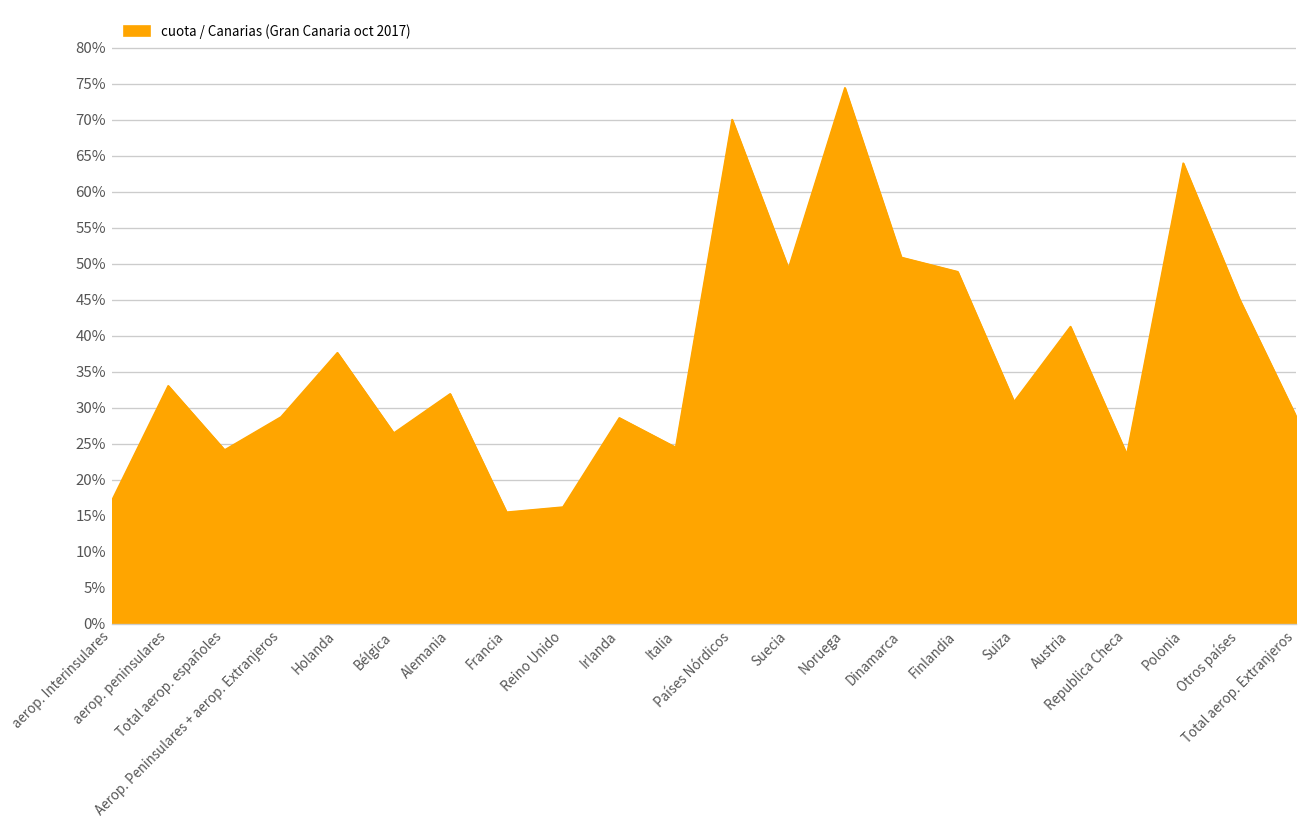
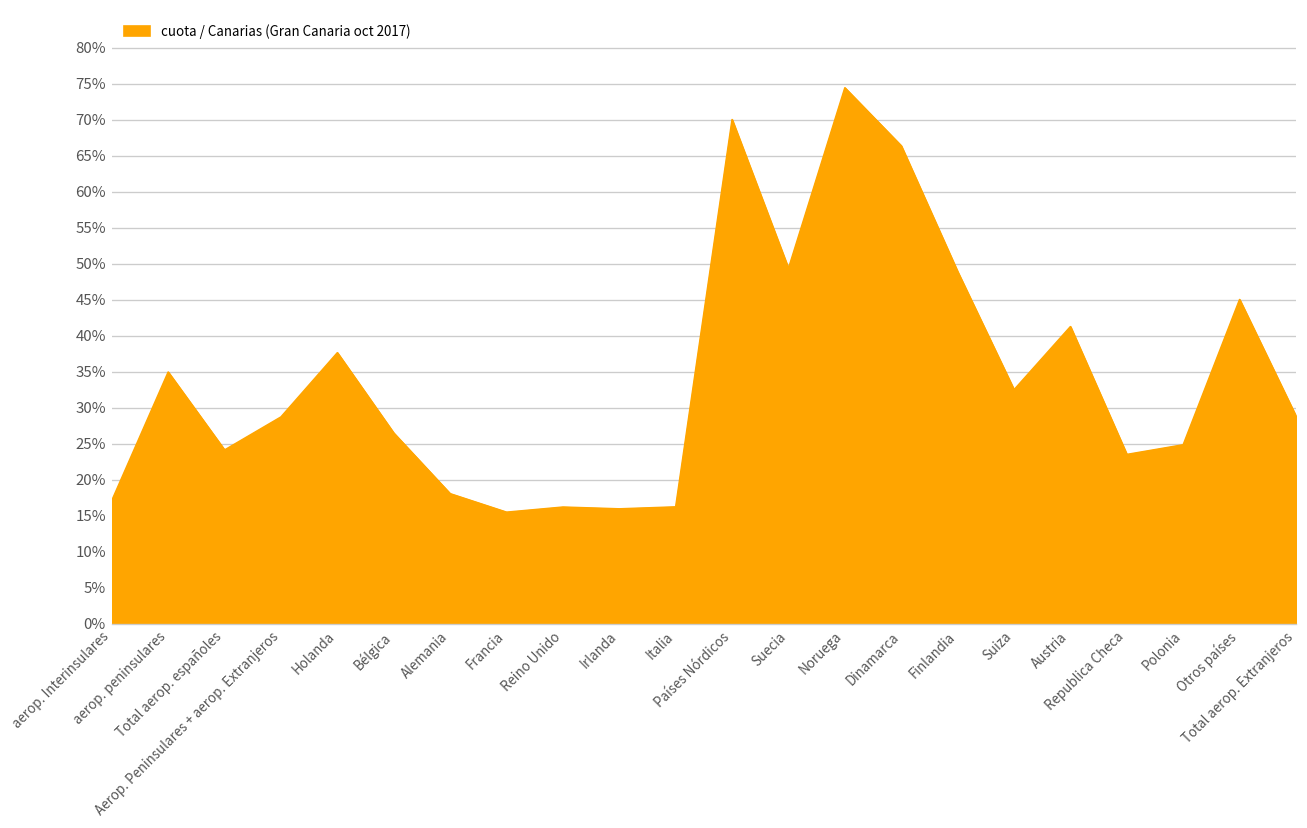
aerop. peninsulares: 33% -> 35%
Alemania: 32% -> 18%
Irlanda: 29% -> 16%
Italia: 25% -> 16%
Dinamarca: 51% -> 66%
Suiza: 31% -> 33%
Polonia: 64% -> 25%
